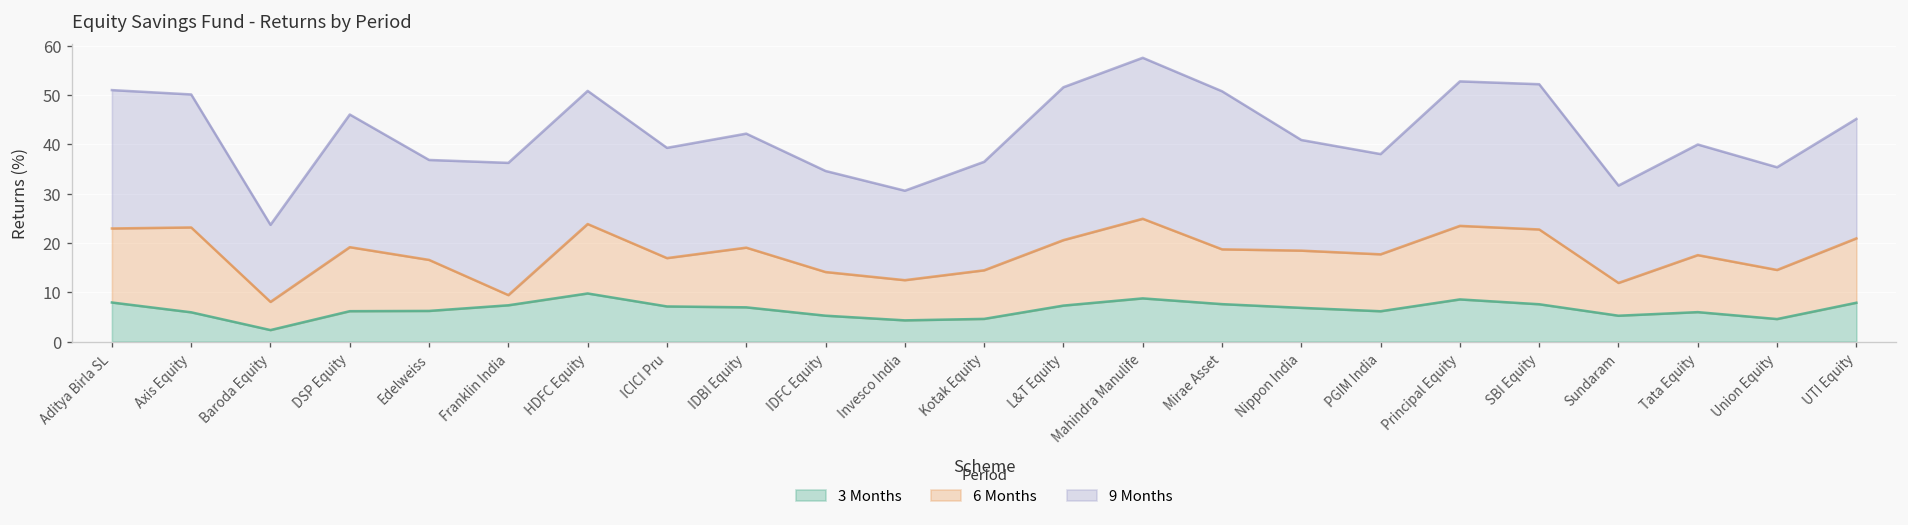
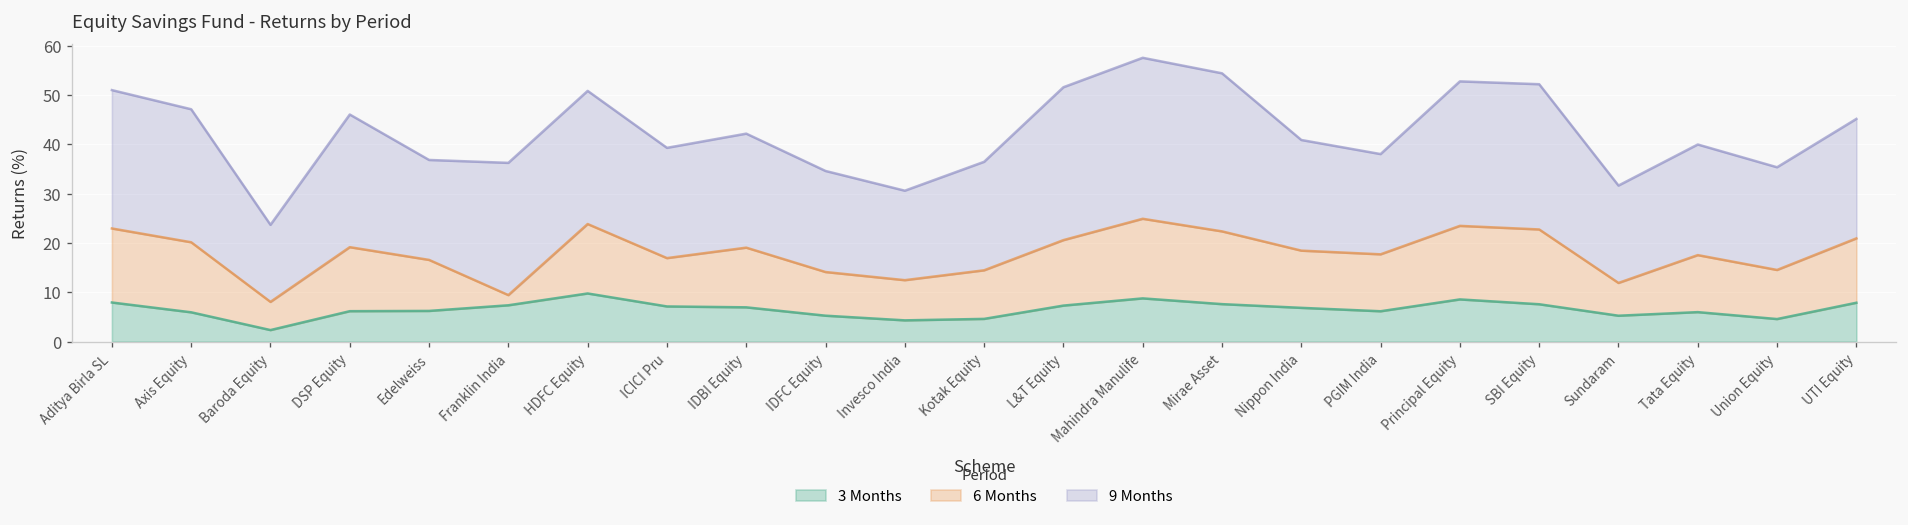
6 Months, Axis Equity: 17 -> 14
6 Months, Mirae Asset: 11 -> 15
